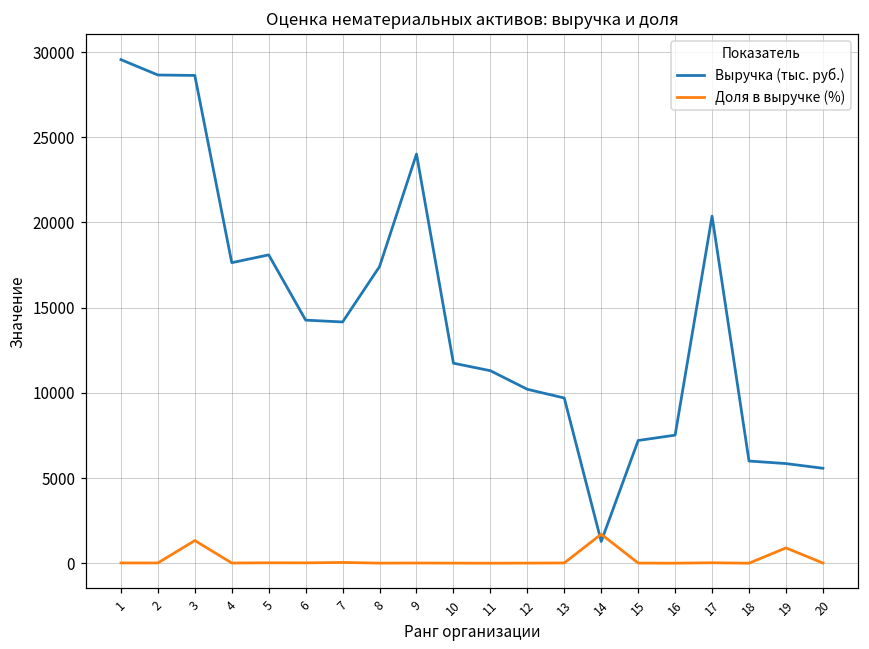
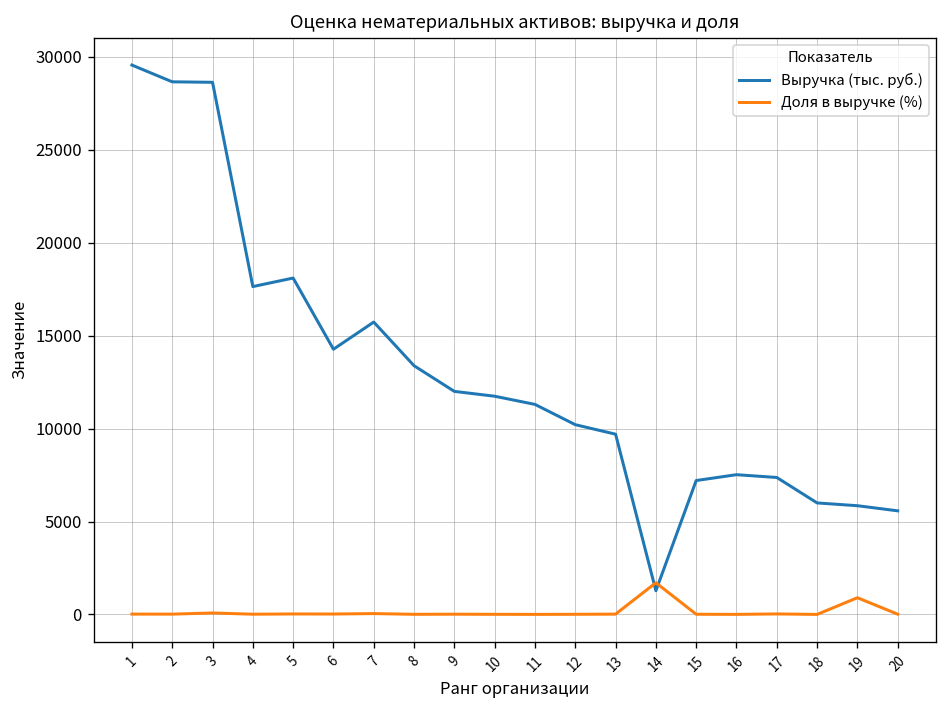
Доля в выручке (%), 3: 1300 -> 100
Выручка (тыс. руб.), 7: 14200 -> 15700
Выручка (тыс. руб.), 8: 17400 -> 13400
Выручка (тыс. руб.), 9: 24000 -> 12000
Выручка (тыс. руб.), 17: 20400 -> 7400
